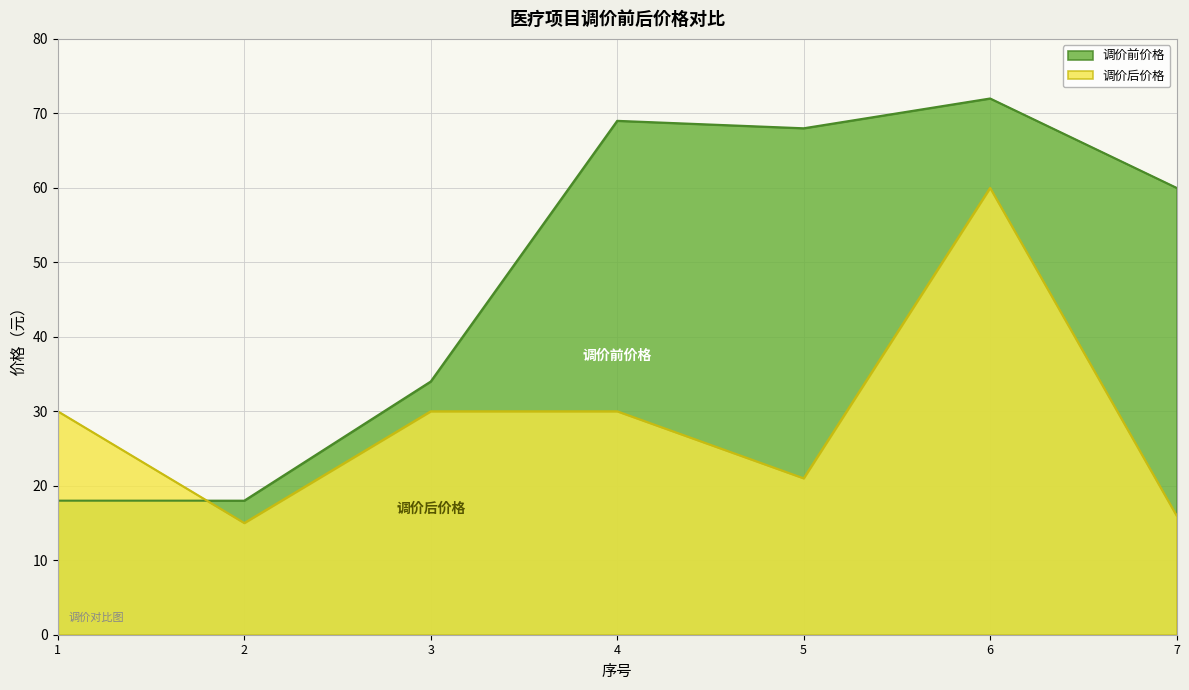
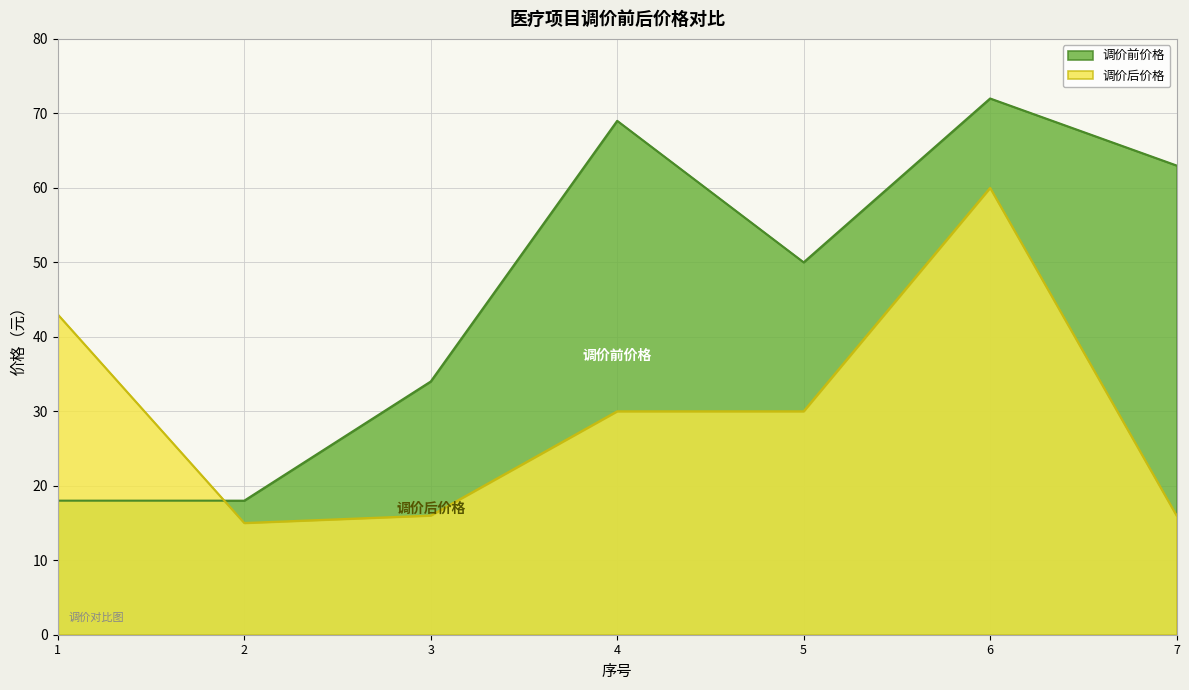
调价后价格, 1: 30 -> 43
调价后价格, 3: 30 -> 16
调价前价格, 5: 68 -> 50
调价后价格, 5: 21 -> 30
调价前价格, 7: 60 -> 63
